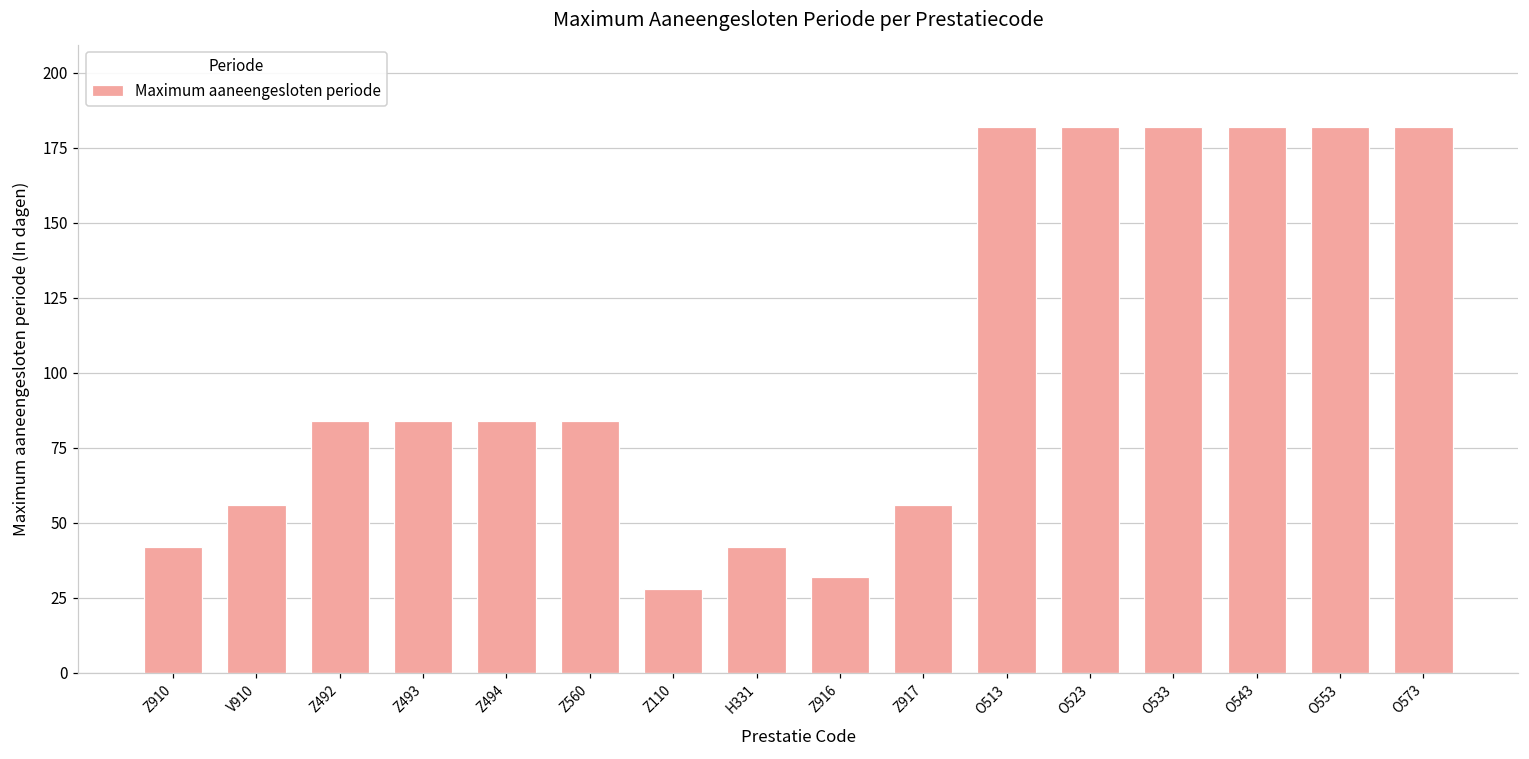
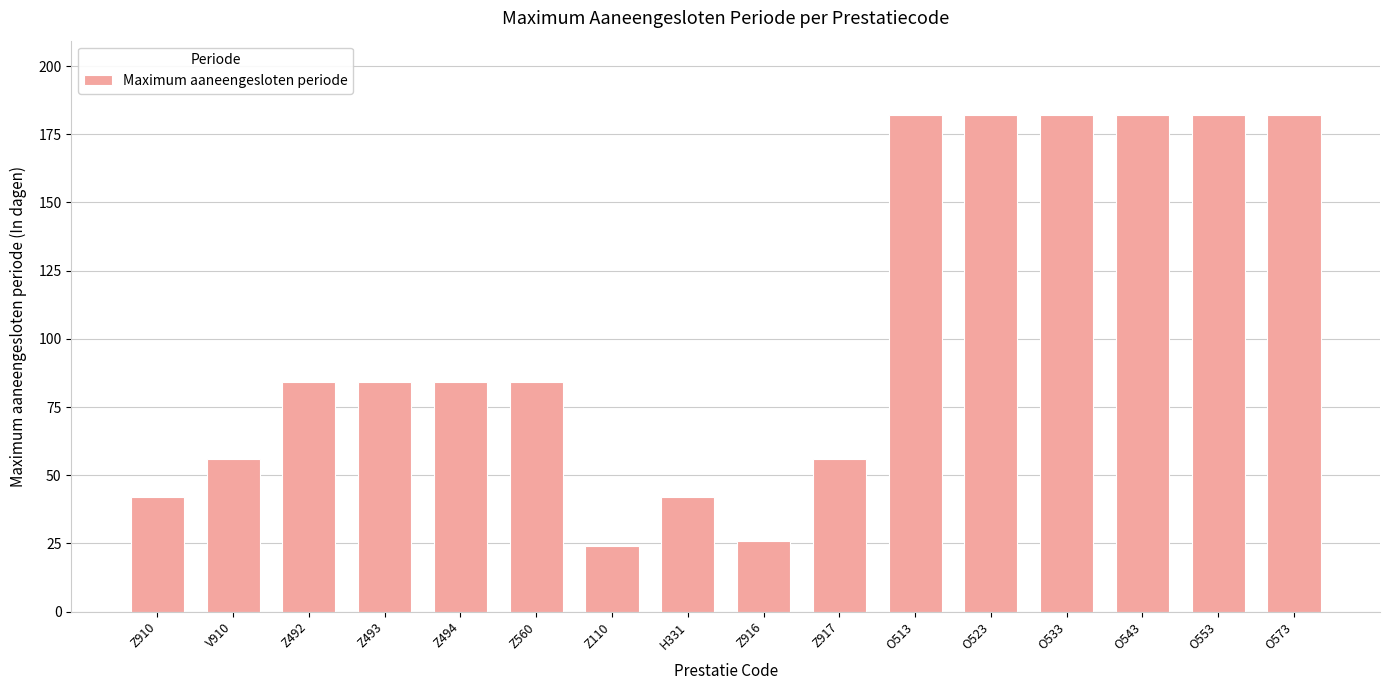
Z110: 28 -> 24
Z916: 32 -> 26
